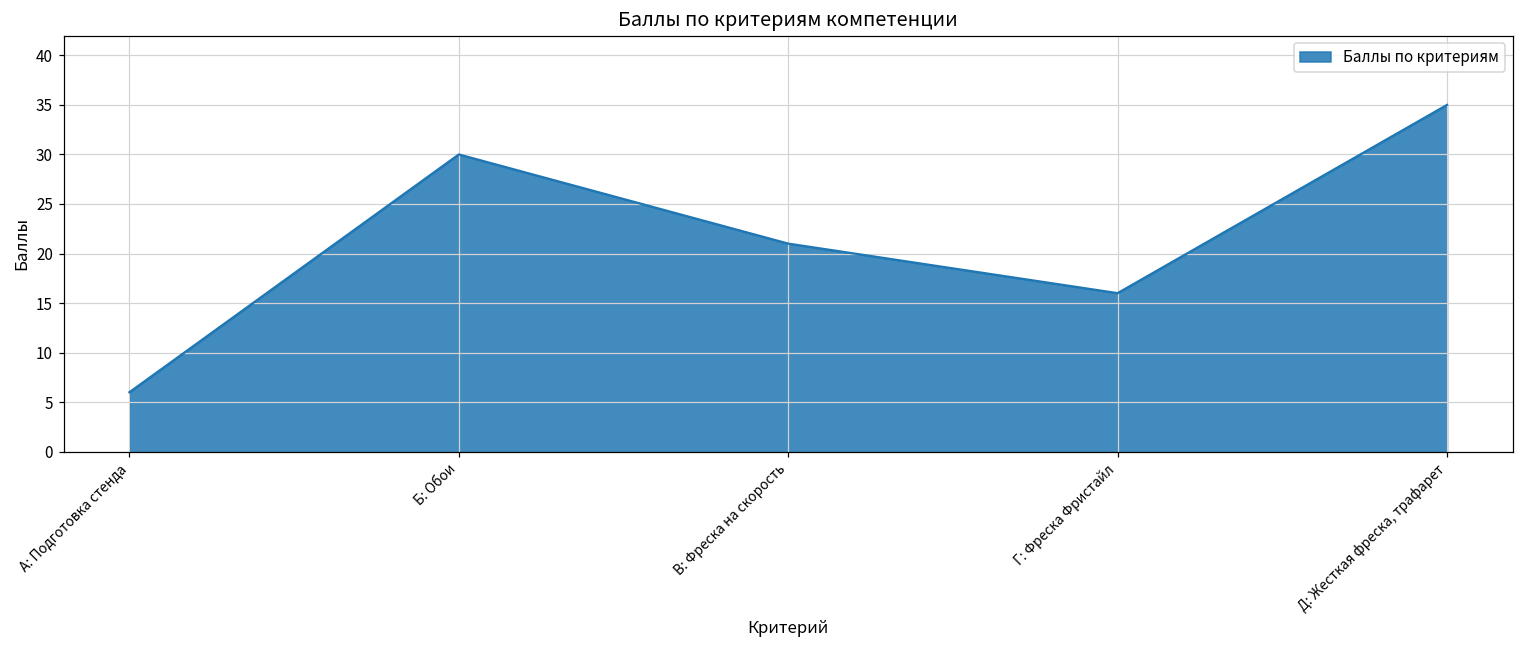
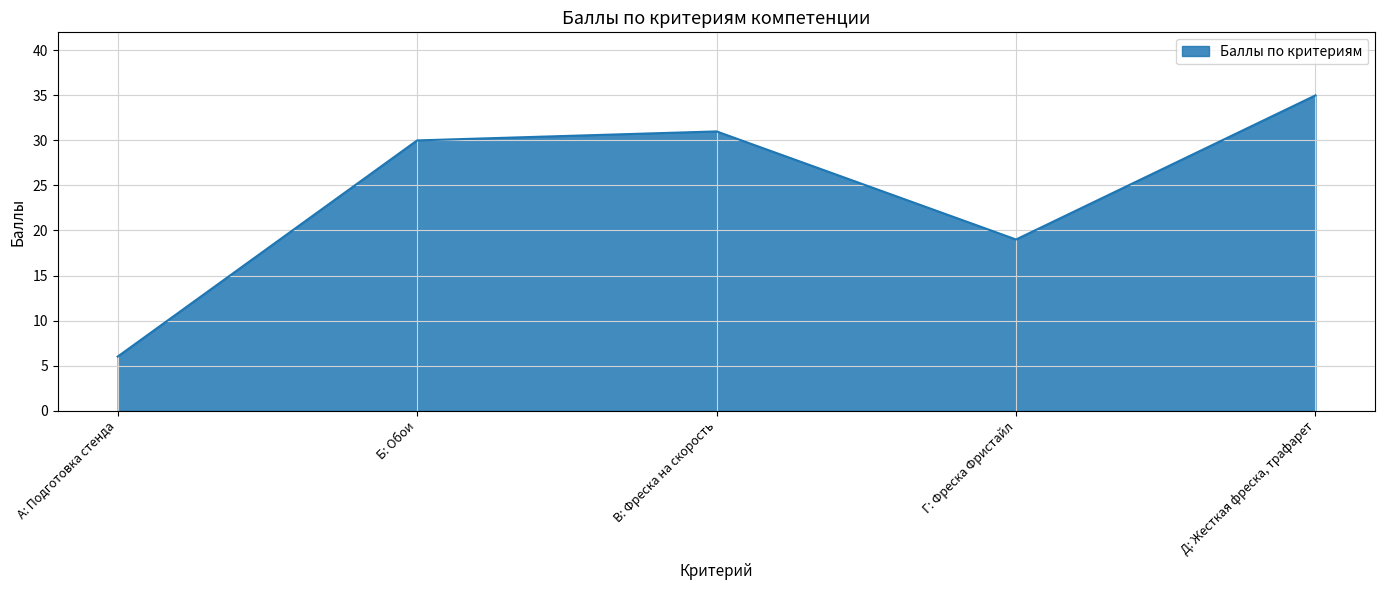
В: Фреска на скорость: 21 -> 31
Г: Фреска Фристайл: 16 -> 19
